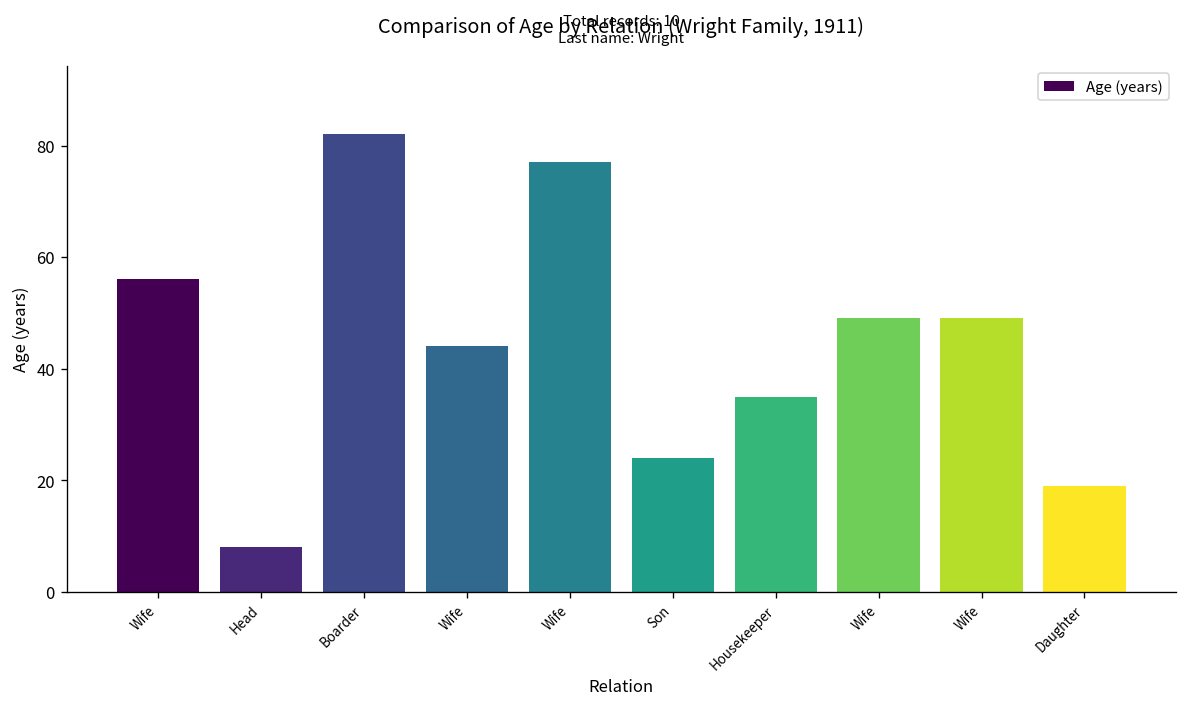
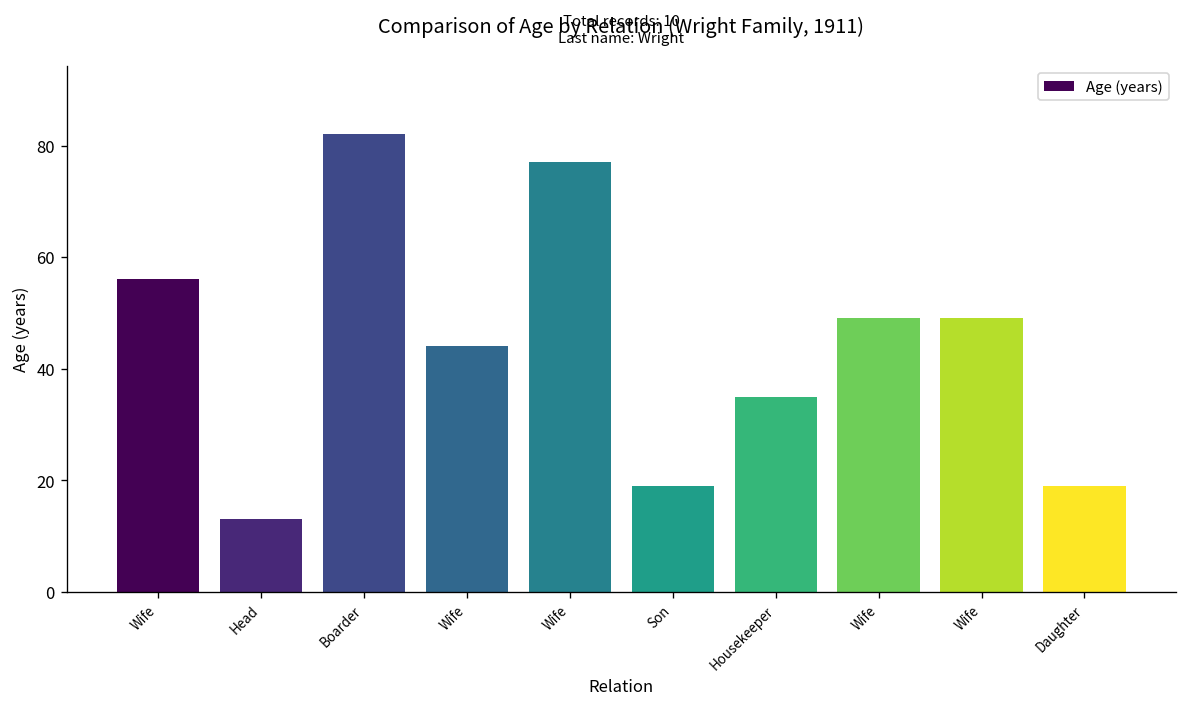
Head: 8 -> 13
Son: 24 -> 19
